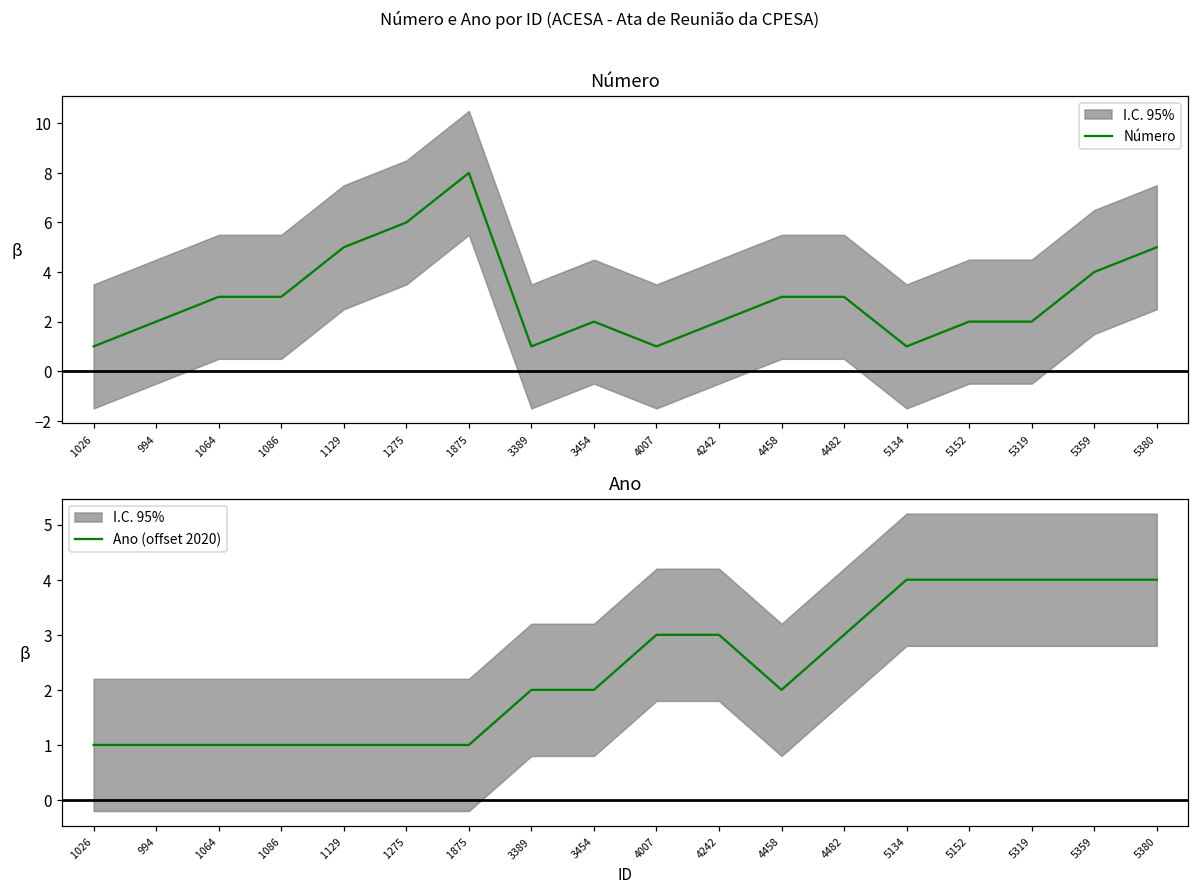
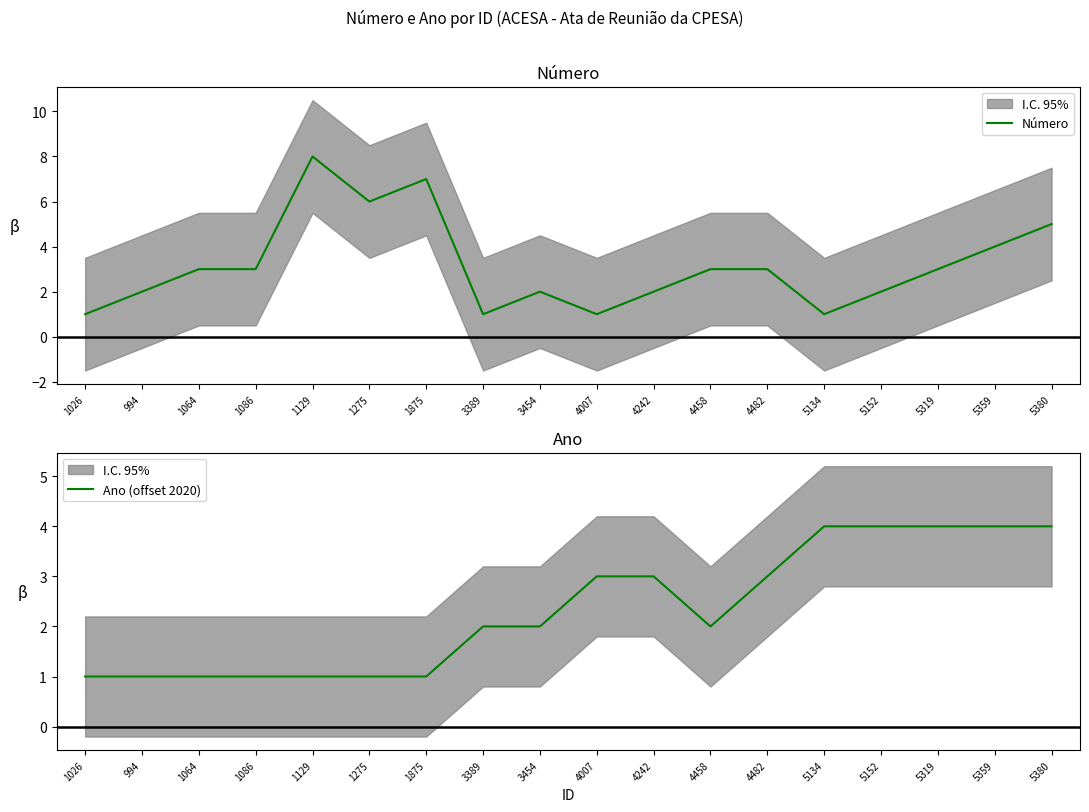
Número, Número, 1129: 5 -> 8
Número, Número, 1875: 8 -> 7
Número, Número, 5319: 2 -> 3
